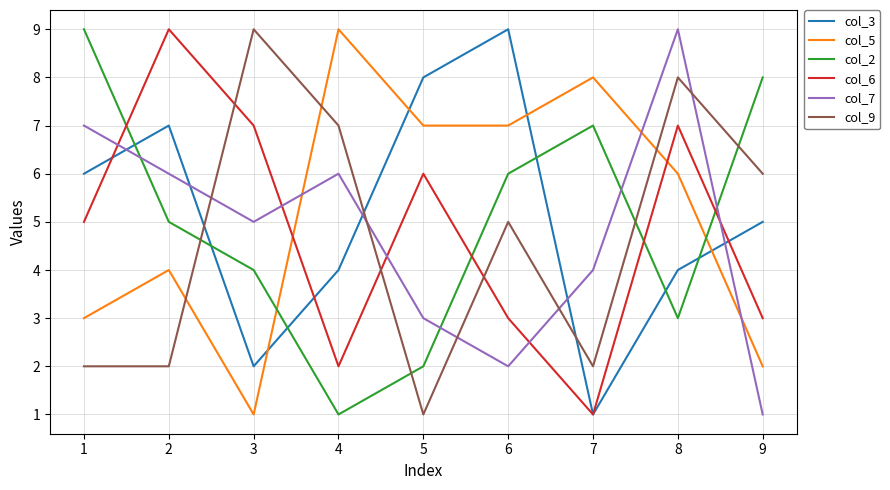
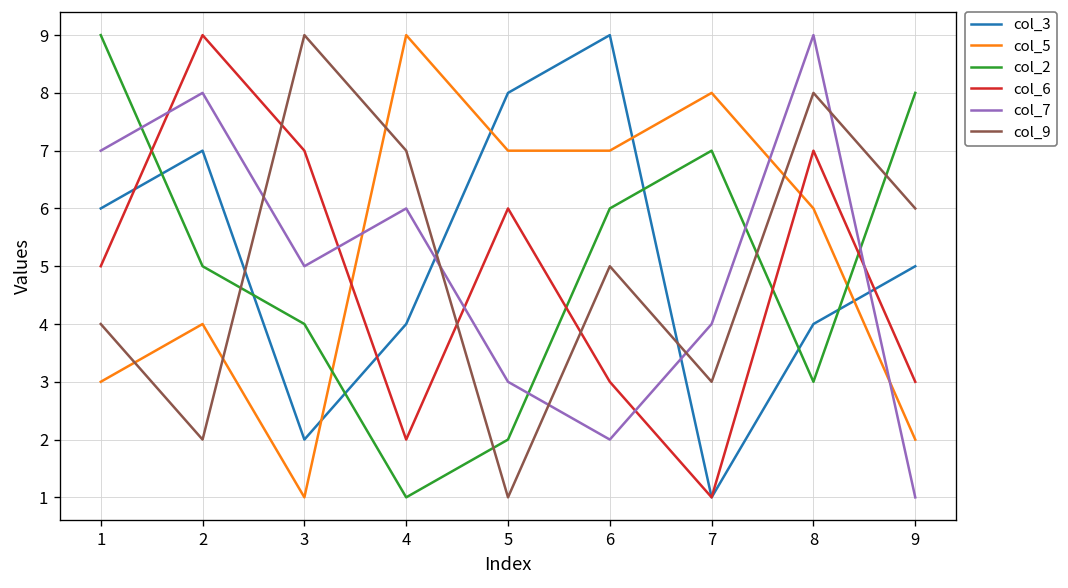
col_9, 1: 2 -> 4
col_7, 2: 6 -> 8
col_9, 7: 2 -> 3
